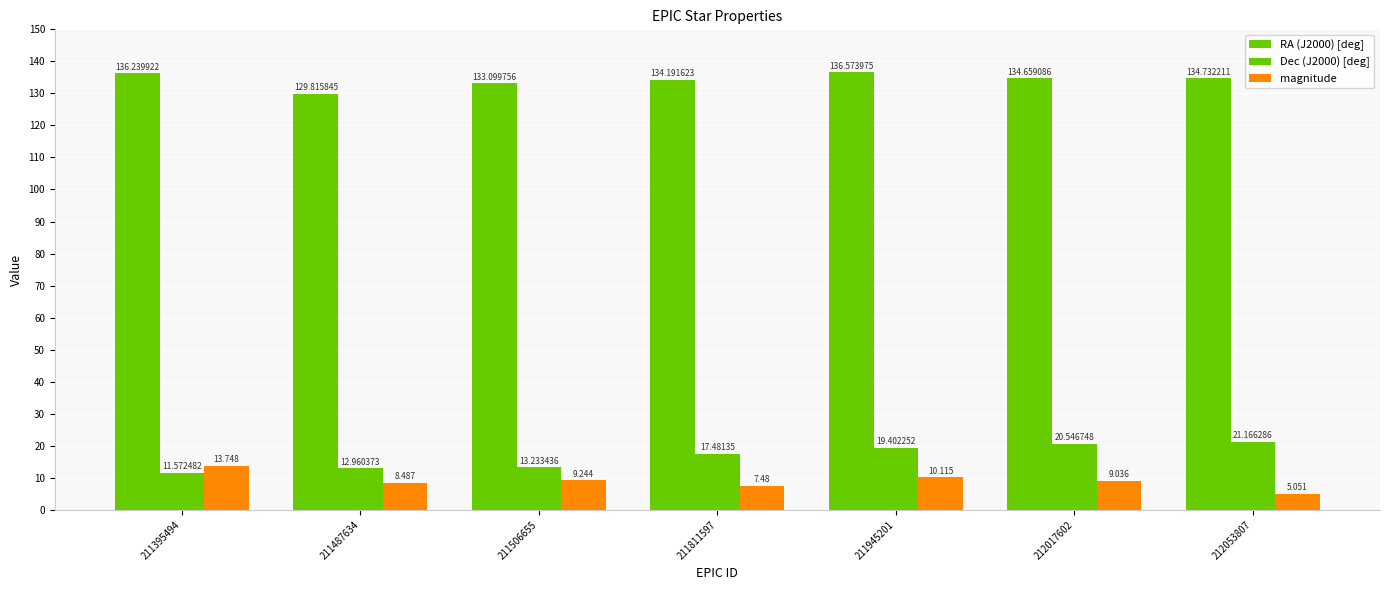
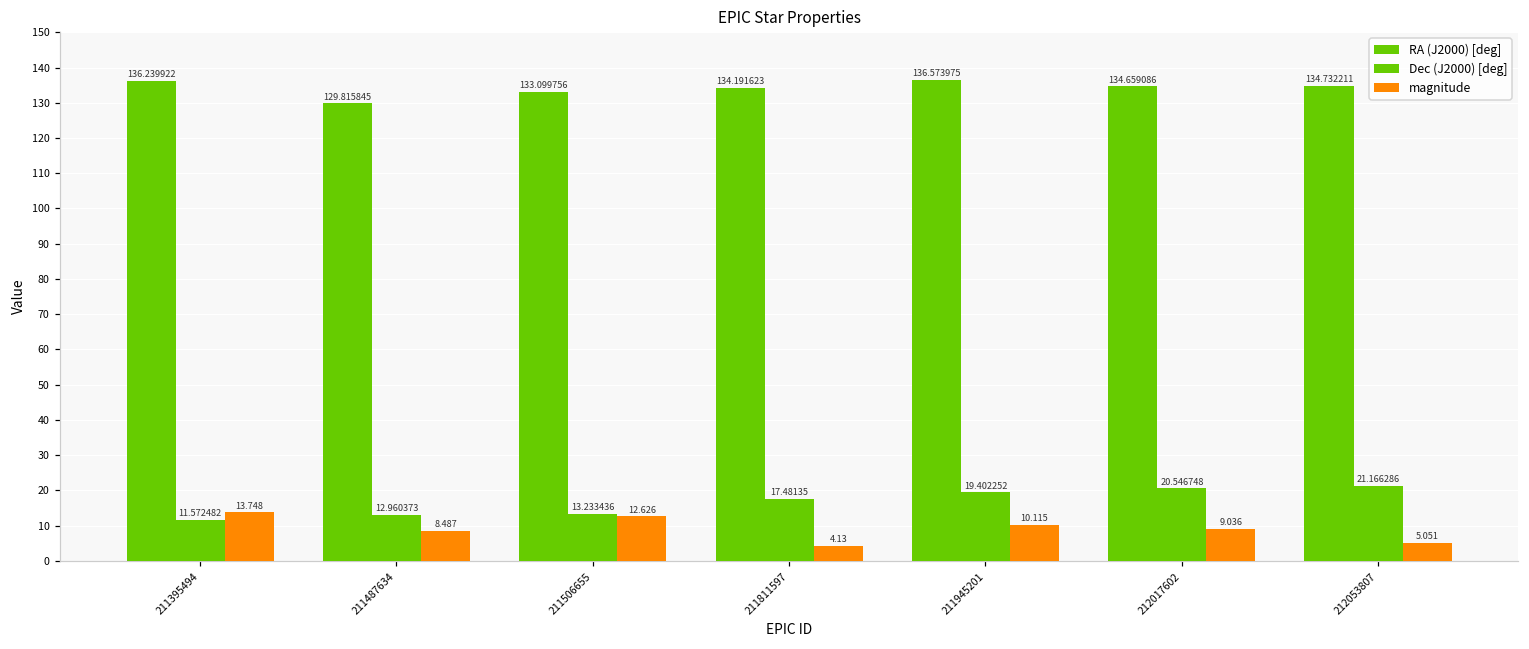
magnitude, 211506655: 9.244 -> 12.626
magnitude, 211811597: 7.48 -> 4.13
